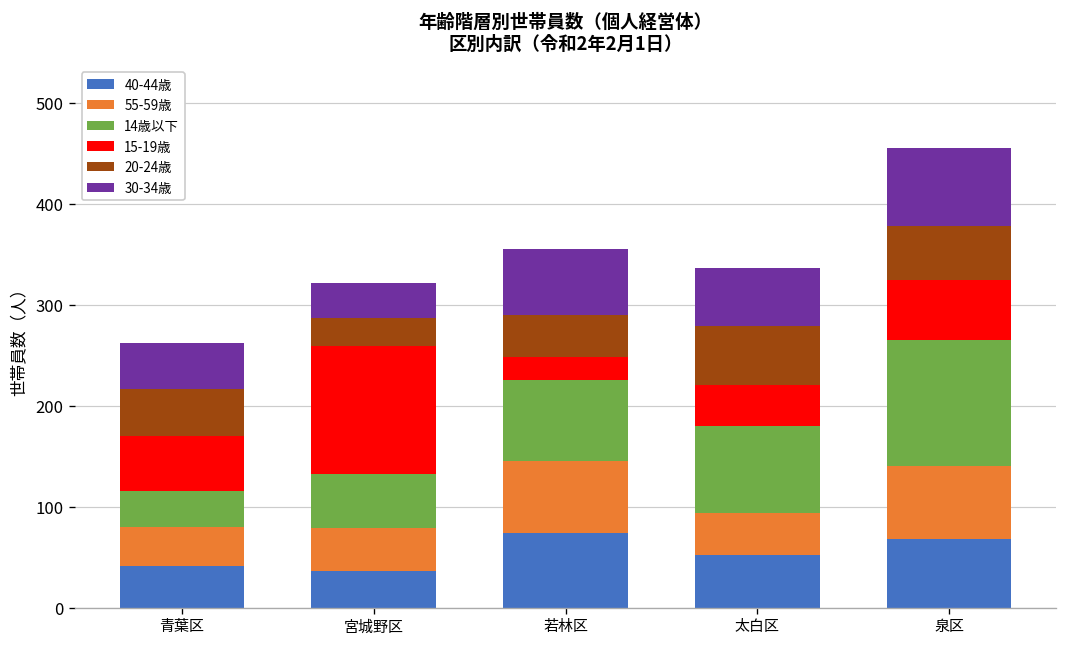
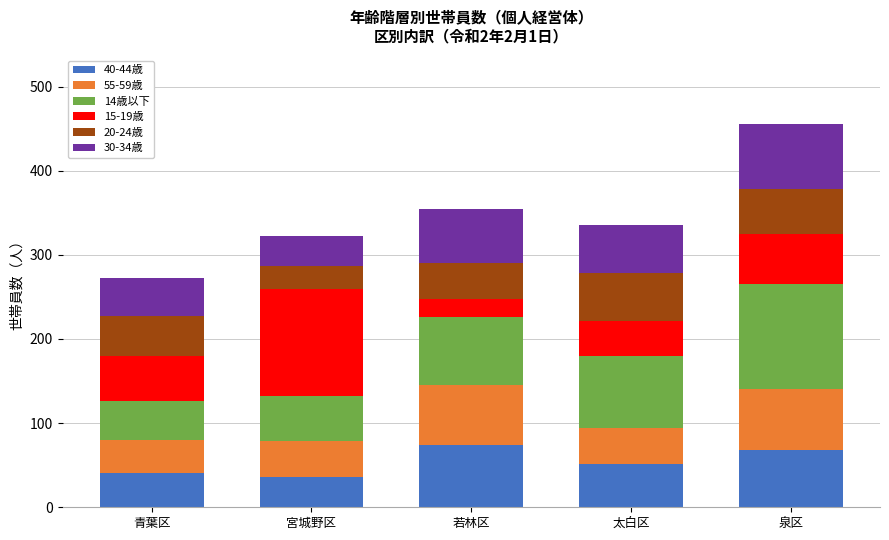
14歳以下, 青葉区: 40 -> 50
